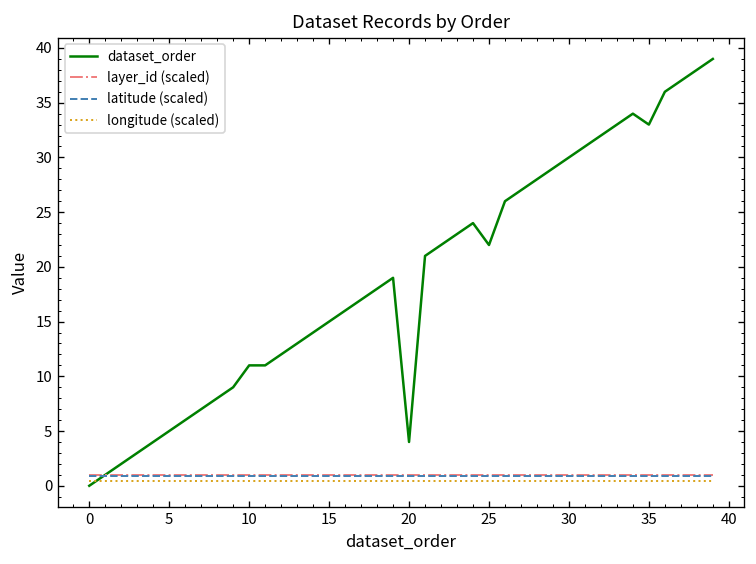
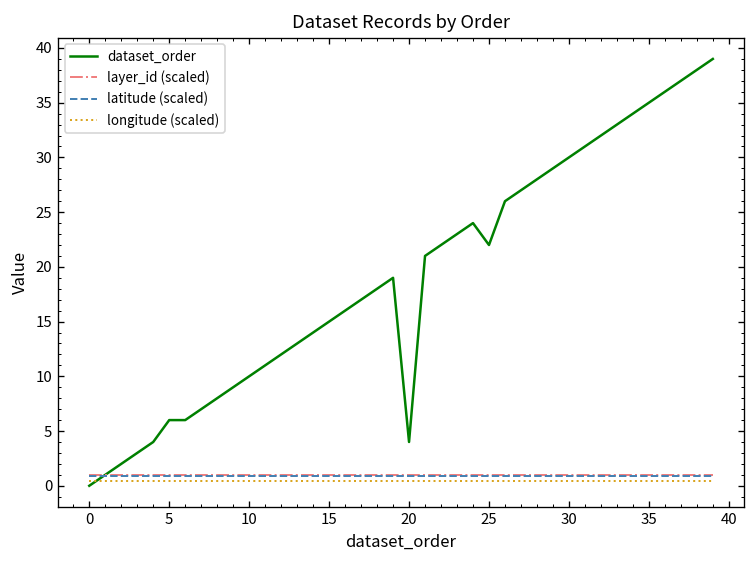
dataset_order, 5: 5 -> 6
dataset_order, 10: 11 -> 10
dataset_order, 35: 33 -> 35
